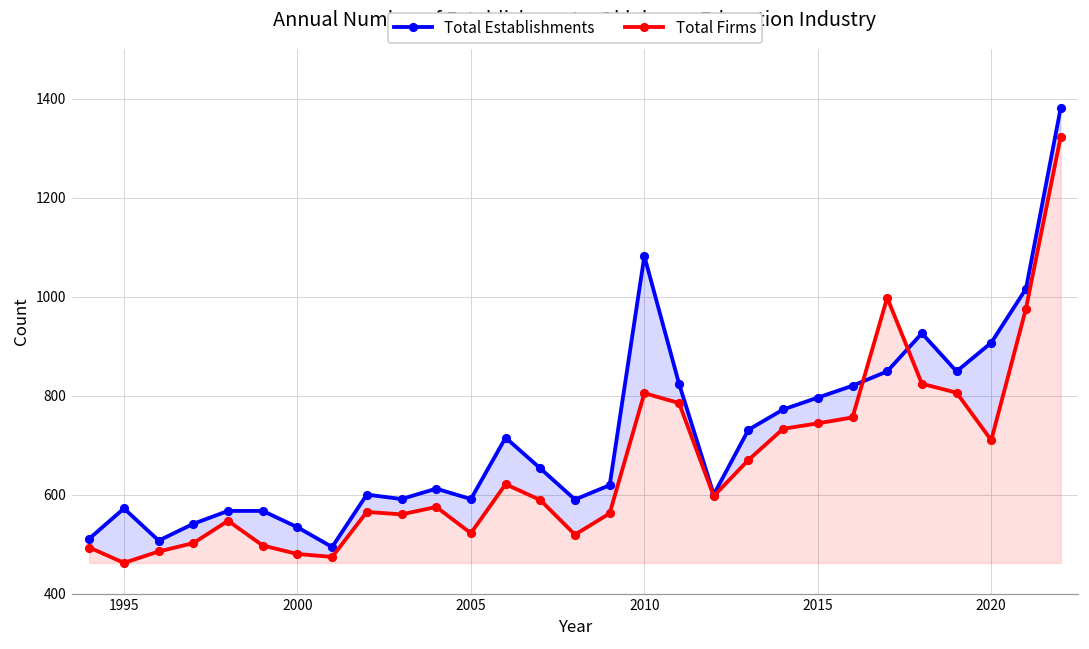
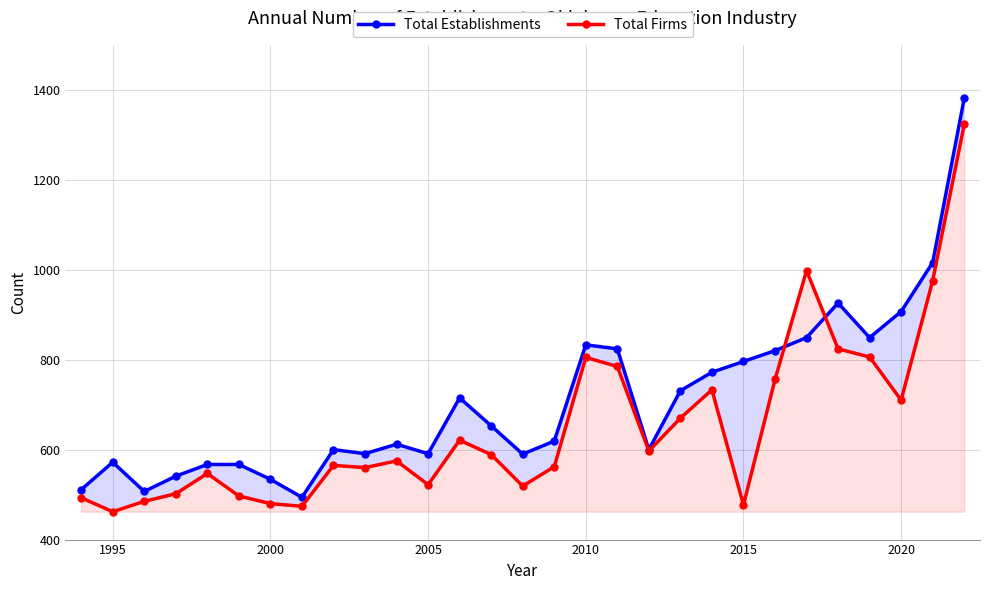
Total Establishments, 2010: 1080 -> 830
Total Firms, 2015: 740 -> 480
